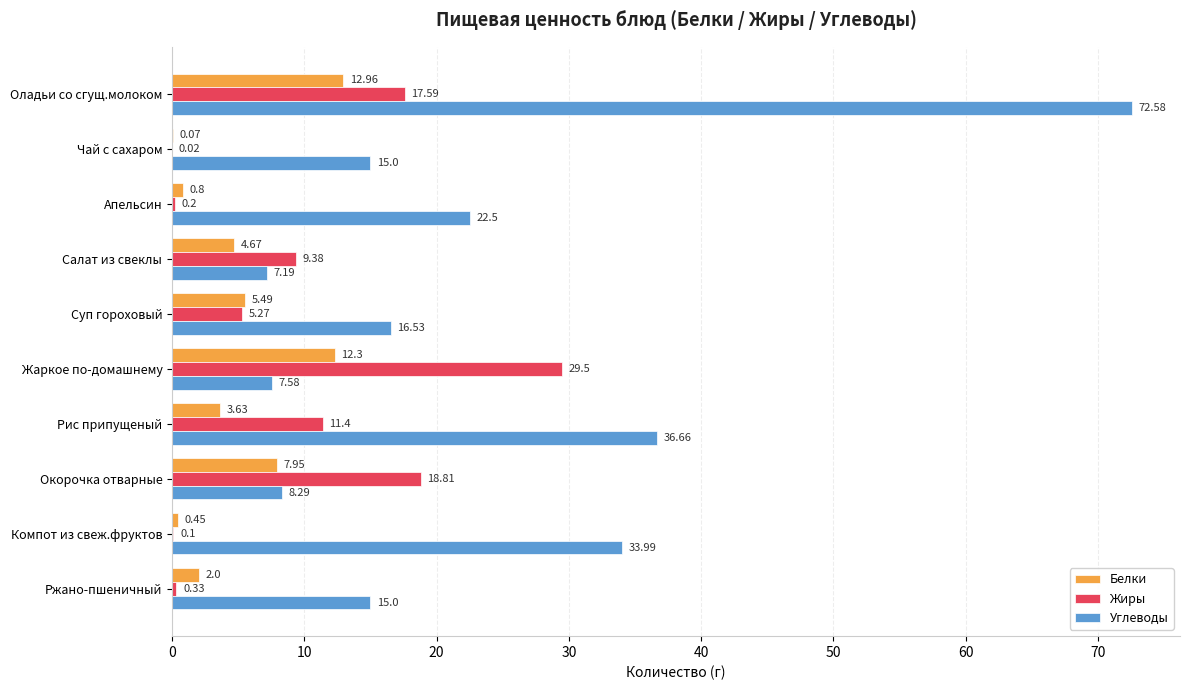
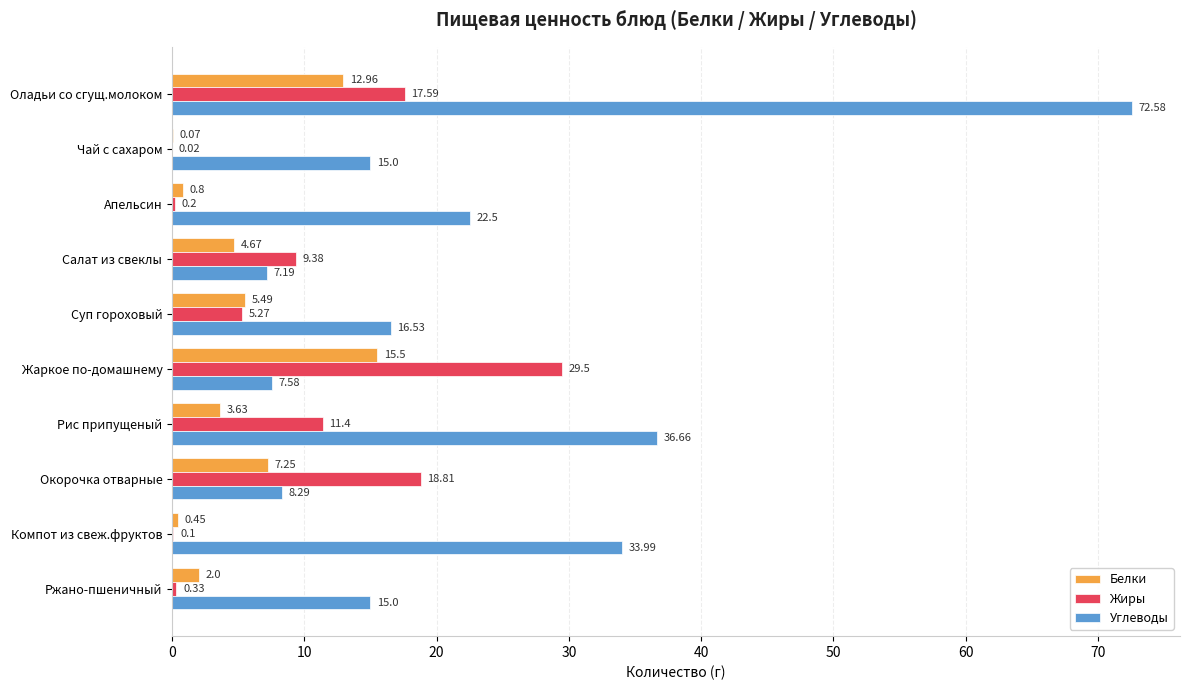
Белки, Жаркое по-домашнему: 12.3 -> 15.5
Белки, Окорочка отварные: 7.95 -> 7.25
